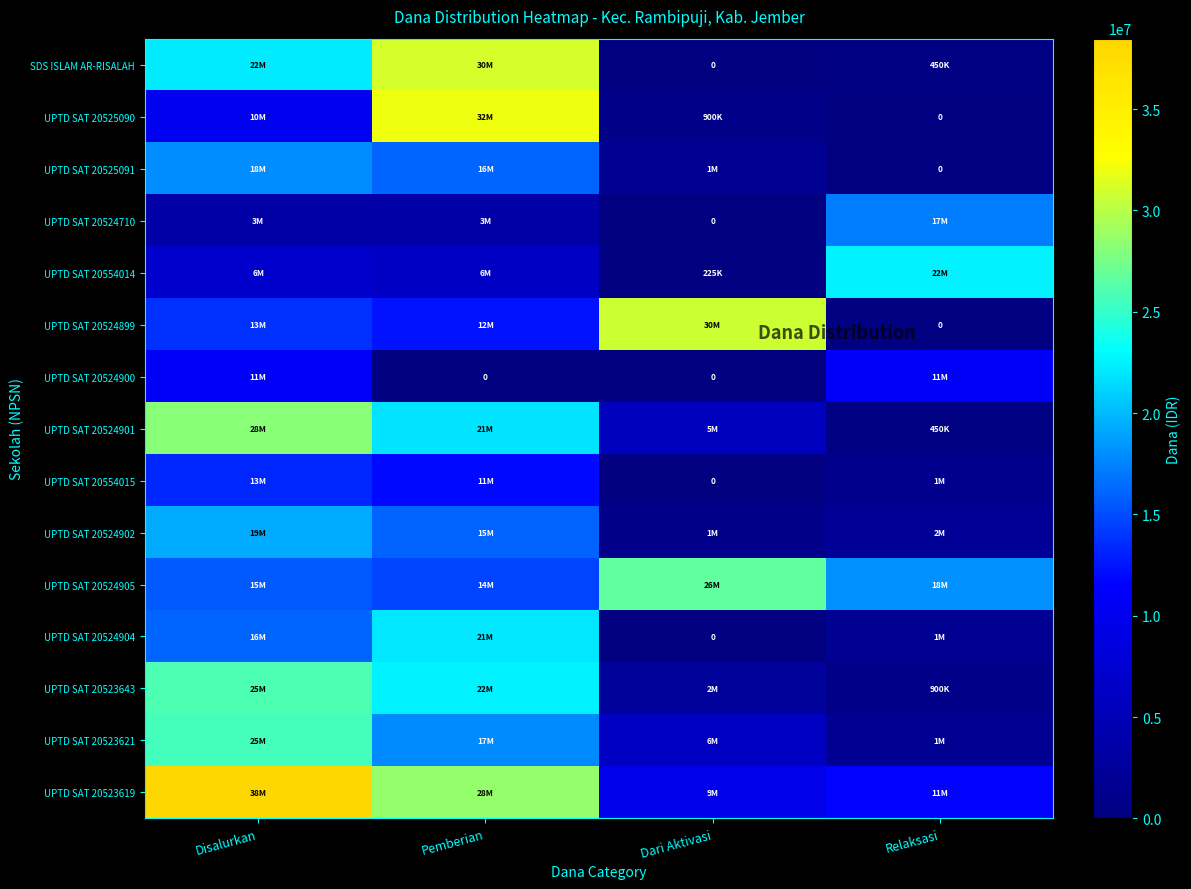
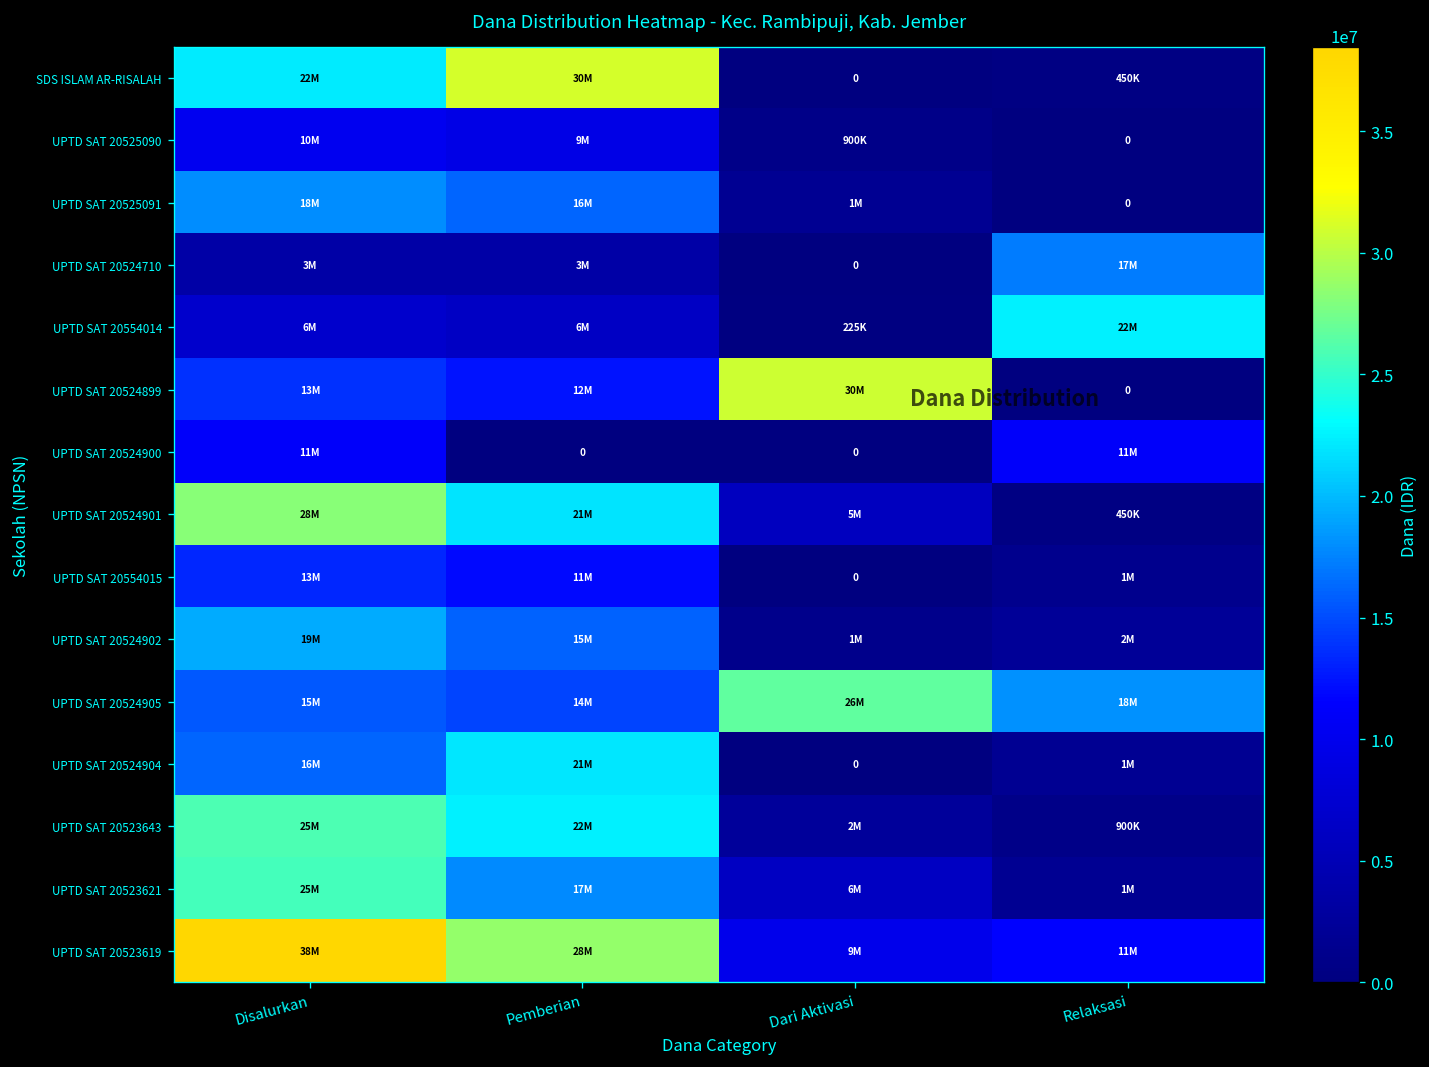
UPTD SAT 20525090, Pemberian: 32M -> 9M
